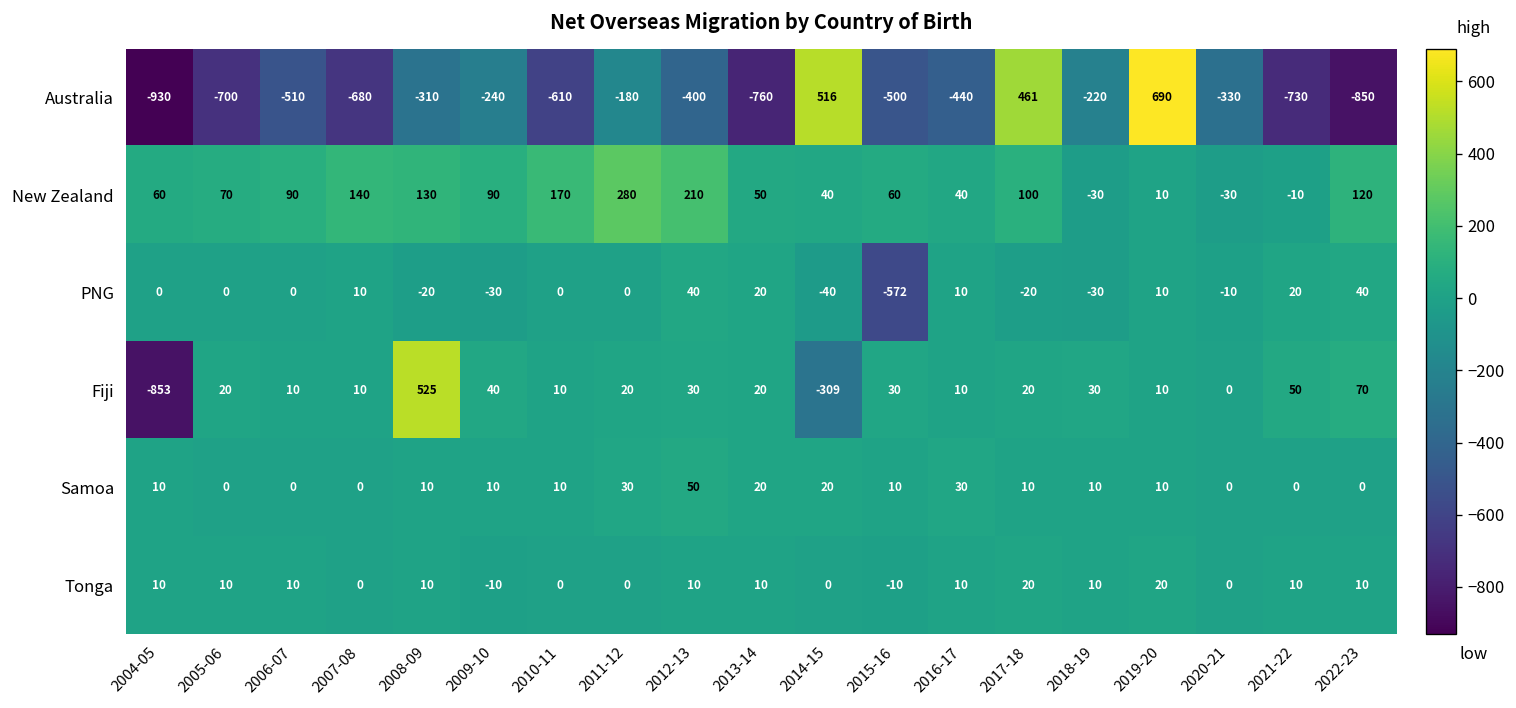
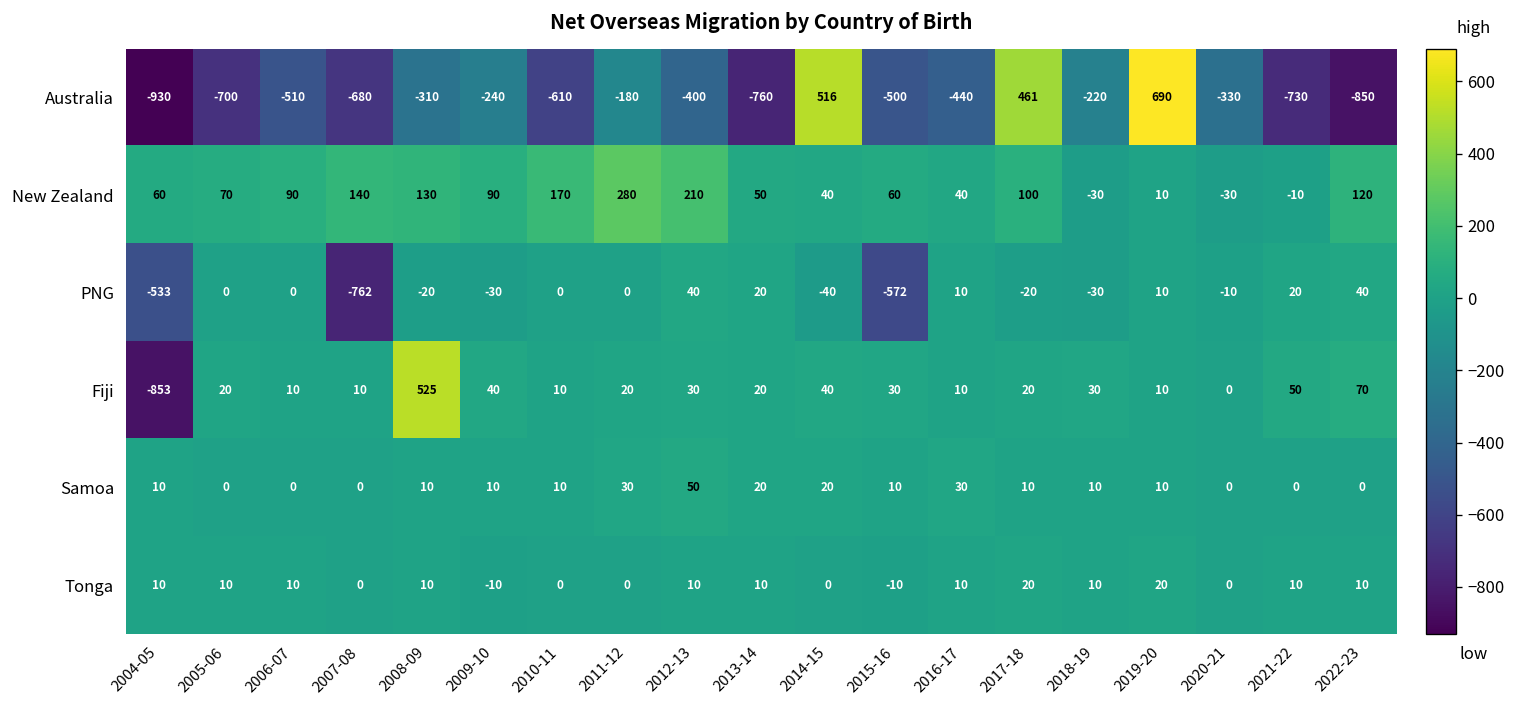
PNG, 2004-05: 0 -> -533
PNG, 2007-08: 10 -> -762
Fiji, 2014-15: -309 -> 40
